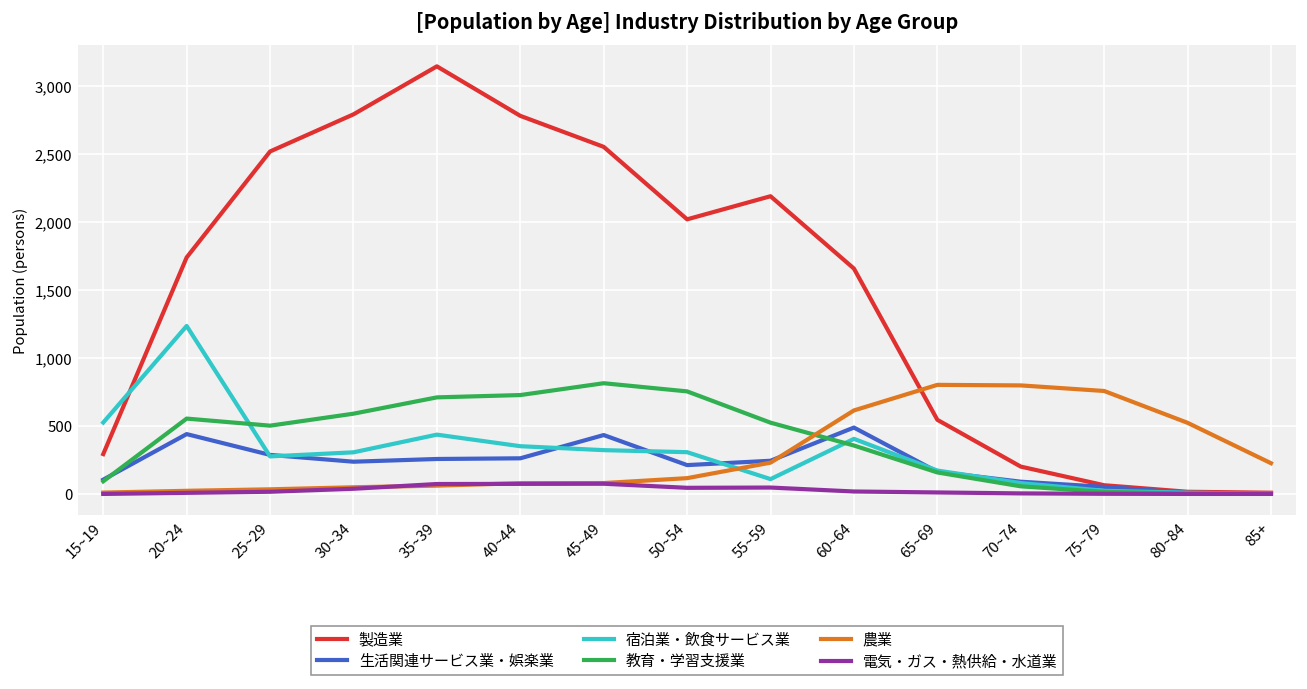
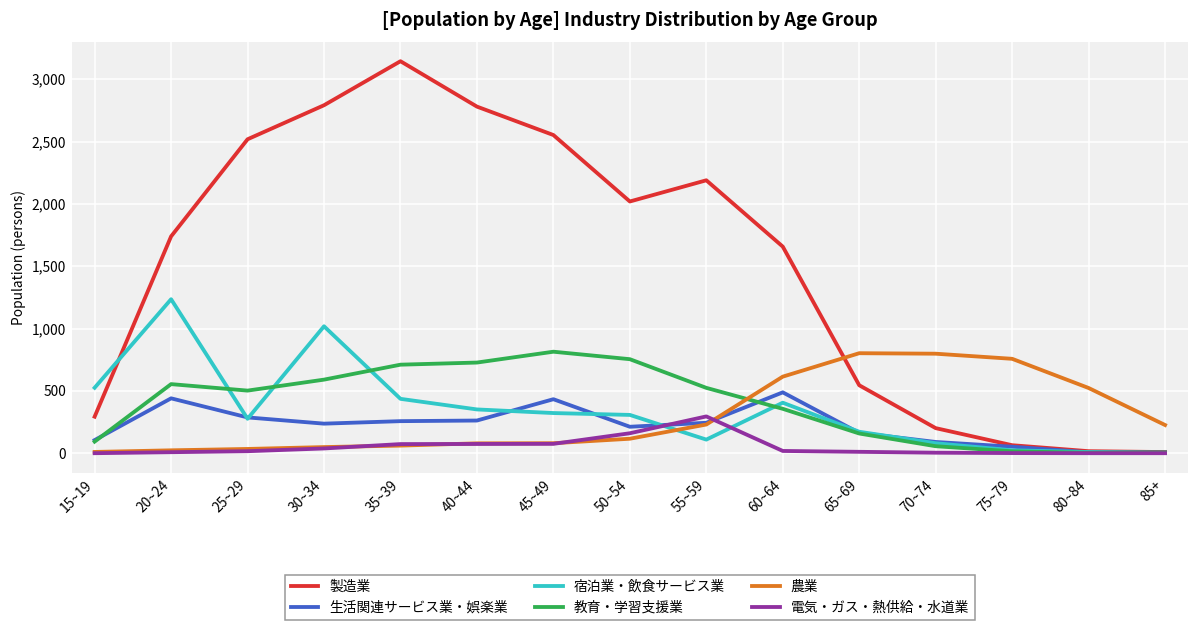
宿泊業・飲食サービス業, 30~34: 310 -> 1,020
電気・ガス・熱供給・水道業, 50~54: 50 -> 160
電気・ガス・熱供給・水道業, 55~59: 50 -> 300
